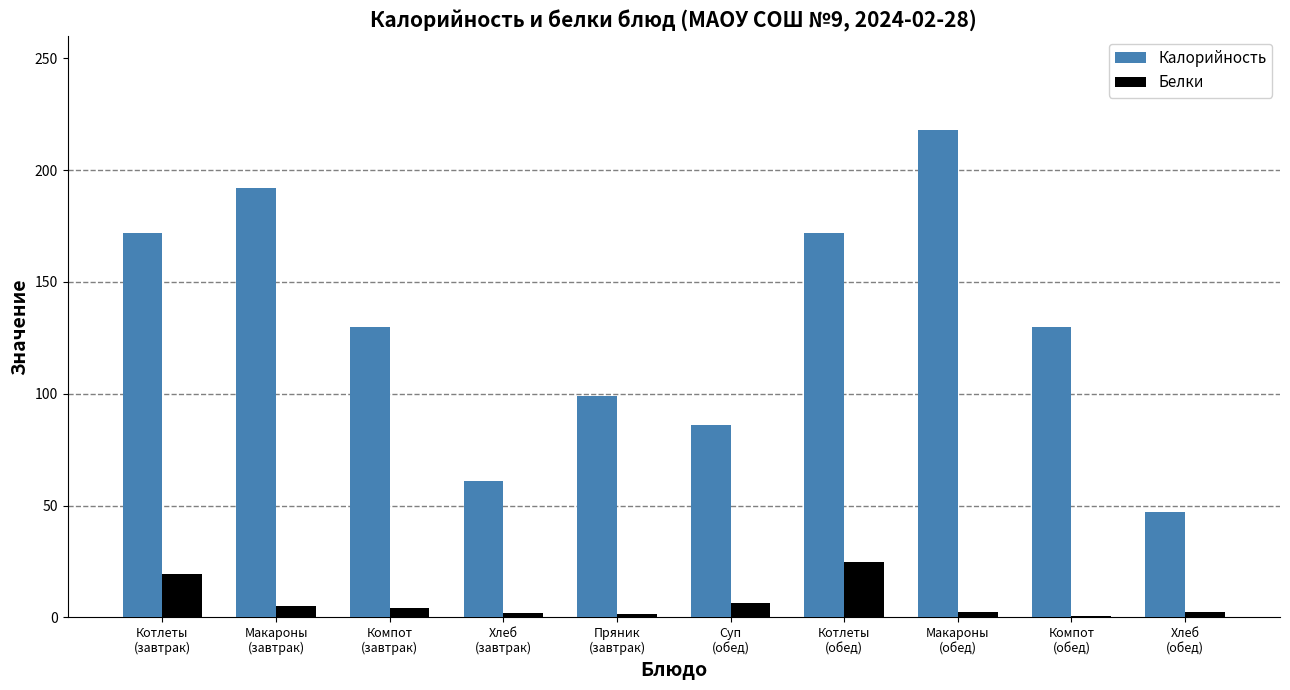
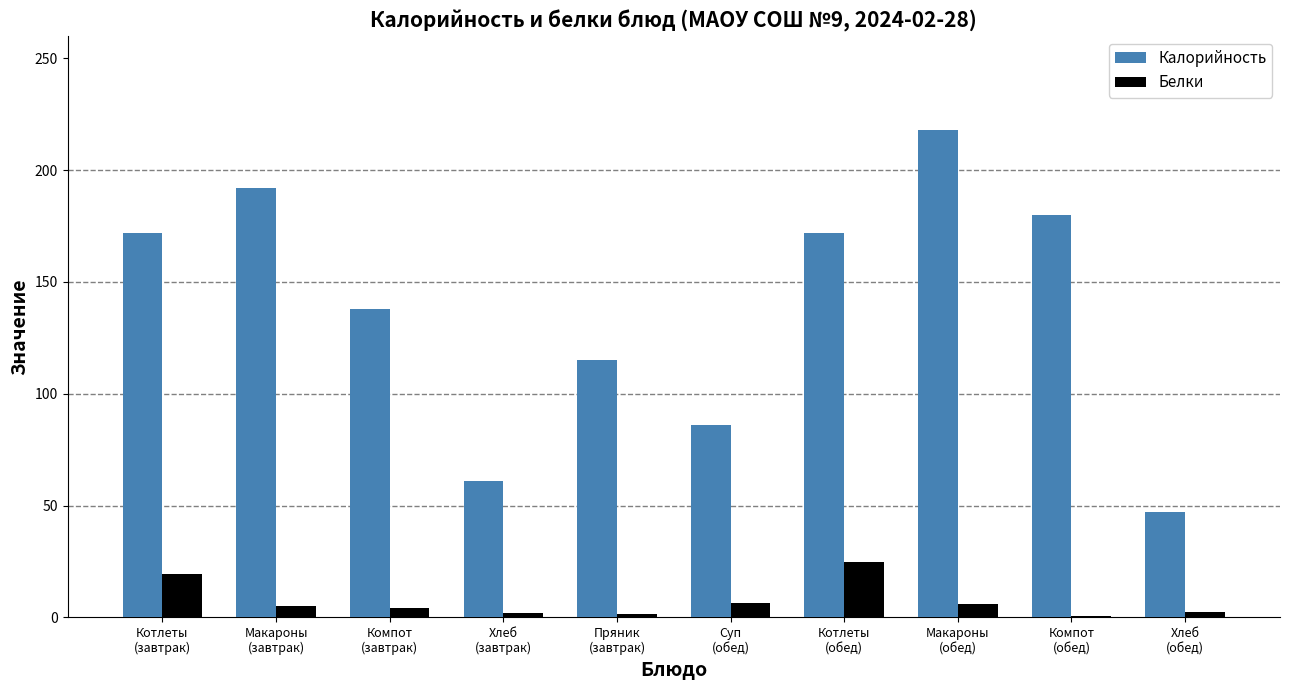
Калорийность, Компот (завтрак): 130 -> 138
Калорийность, Пряник (завтрак): 99 -> 115
Белки, Макароны (обед): 2 -> 6
Калорийность, Компот (обед): 130 -> 180
